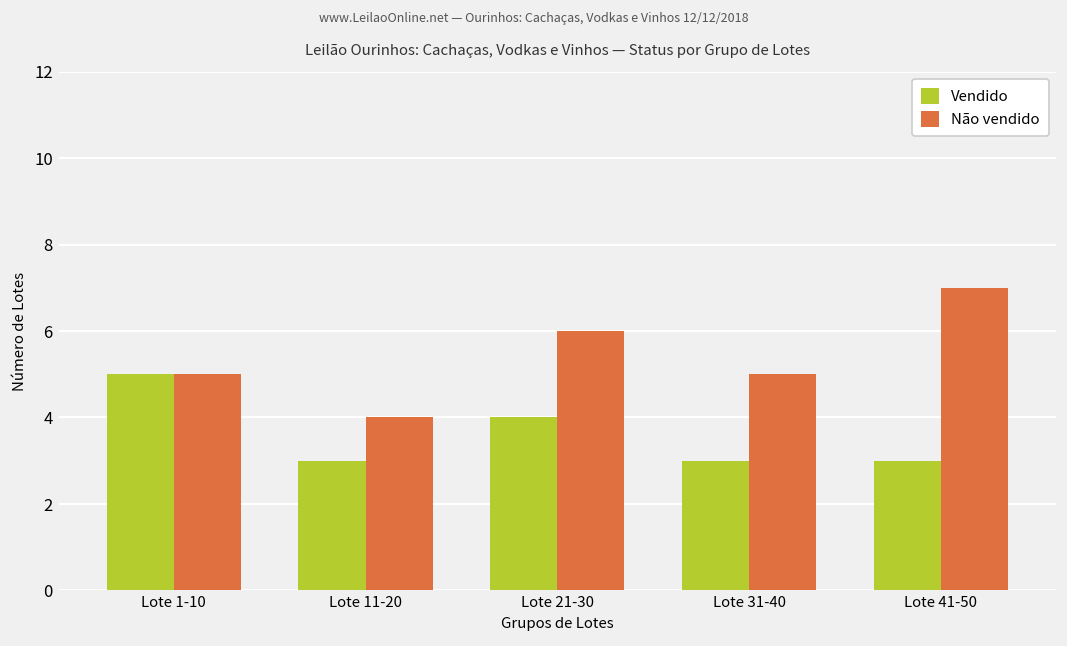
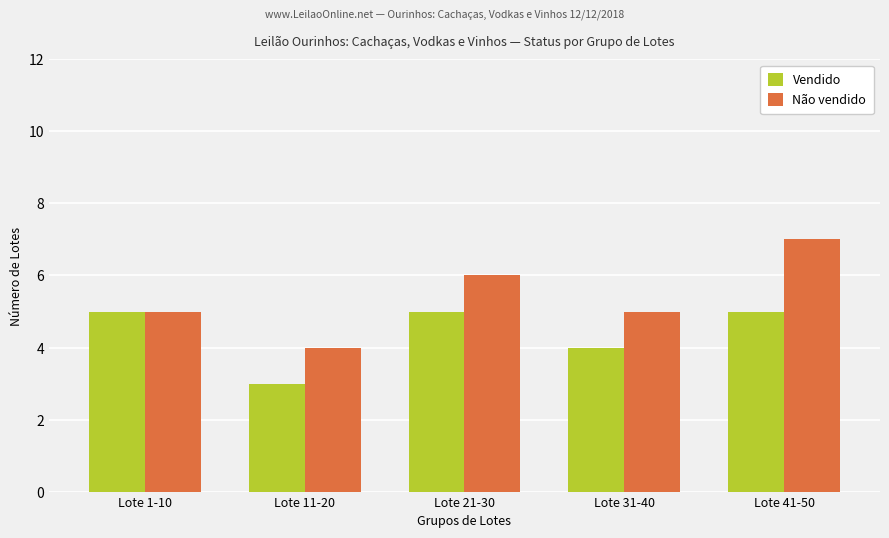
Vendido, Lote 21-30: 4 -> 5
Vendido, Lote 31-40: 3 -> 4
Vendido, Lote 41-50: 3 -> 5
